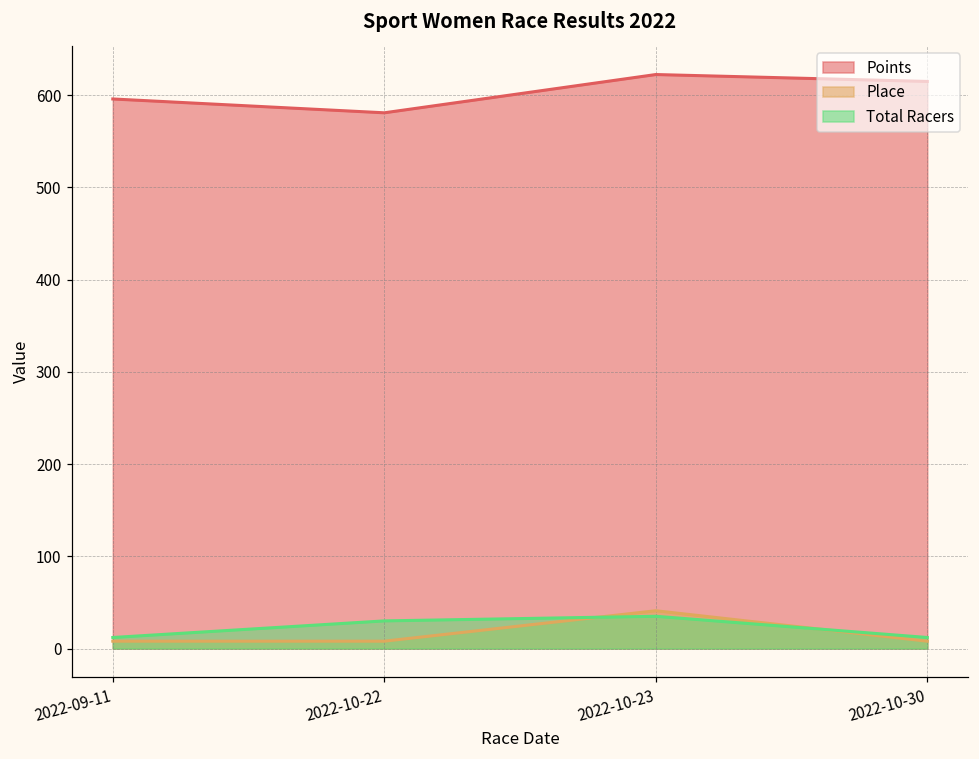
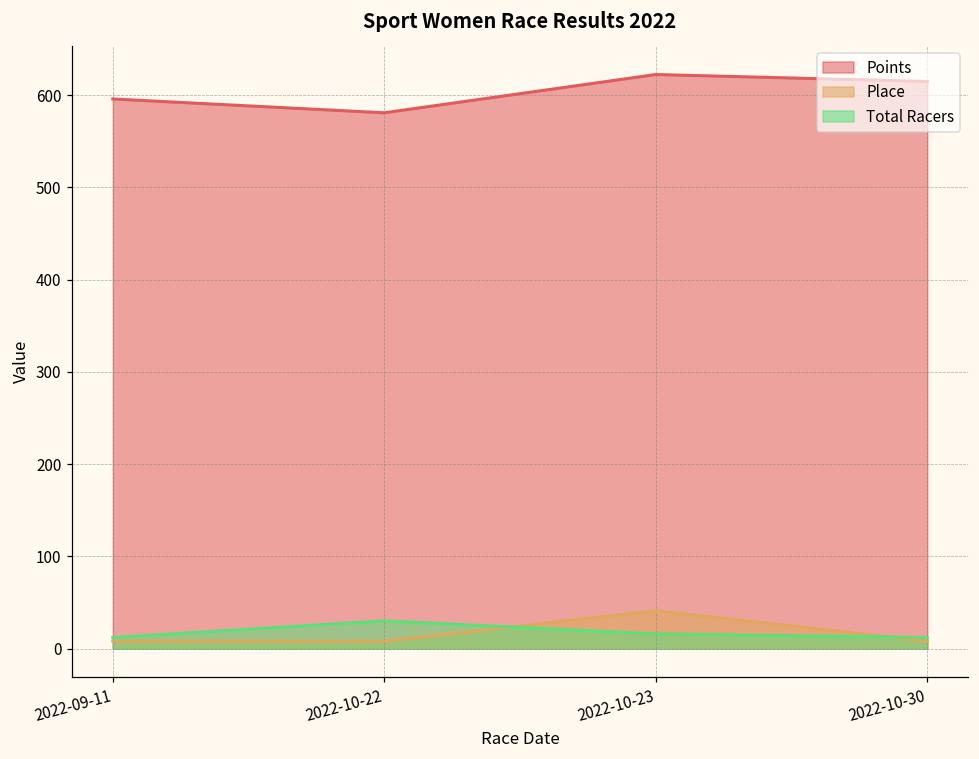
Total Racers, 2022-10-23: 40 -> 20
